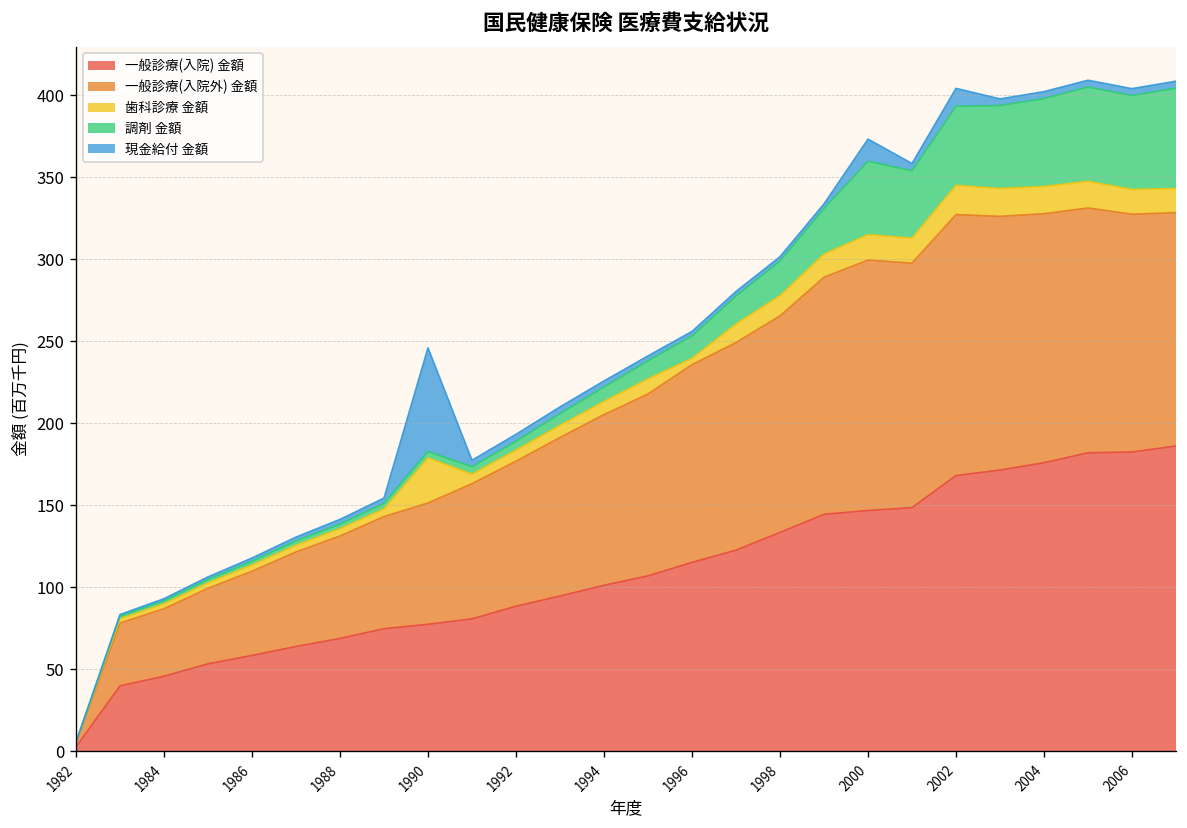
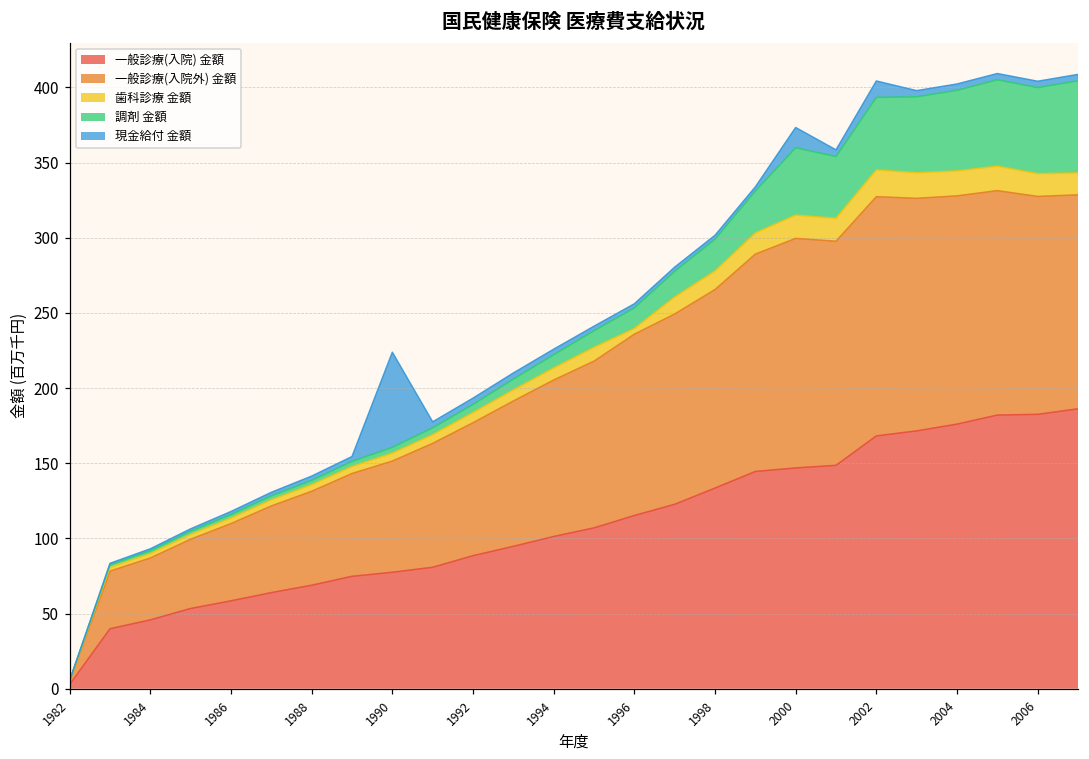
歯科診療 金額, 1990: 28 -> 5
